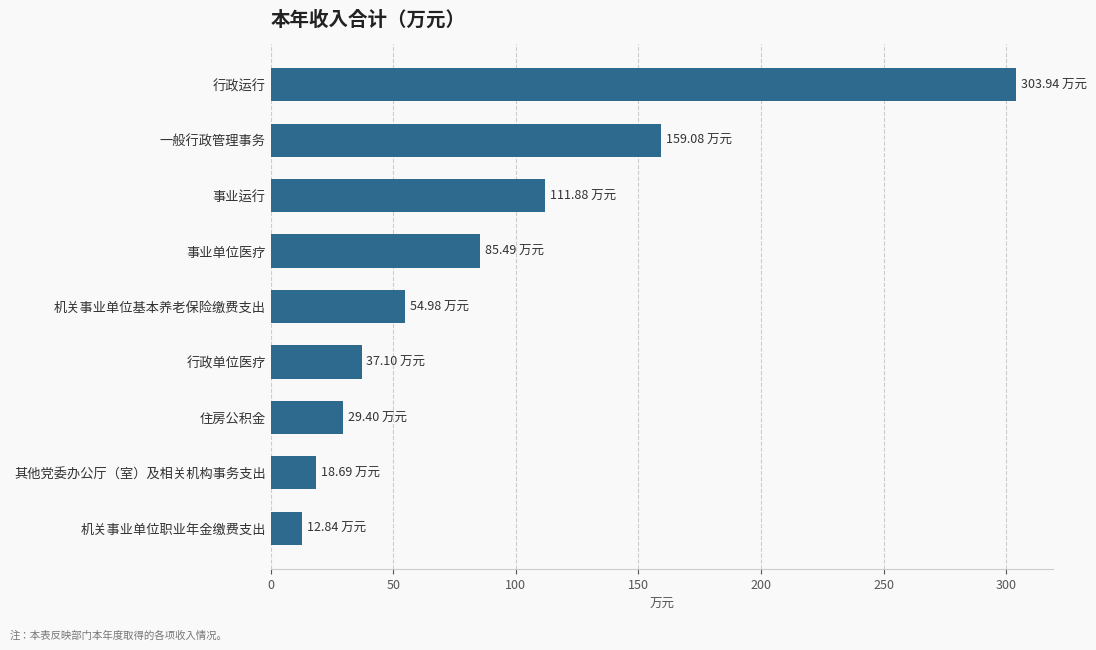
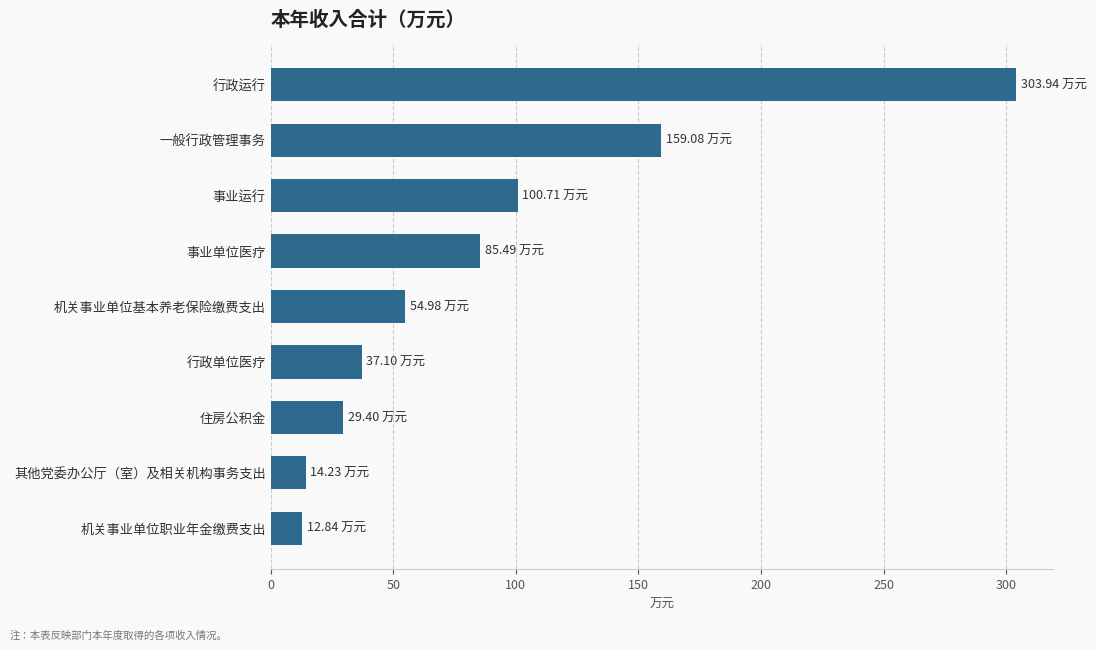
事业运行: 111.88 -> 100.71
其他党委办公厅（室）及相关机构事务支出: 18.69 -> 14.23
